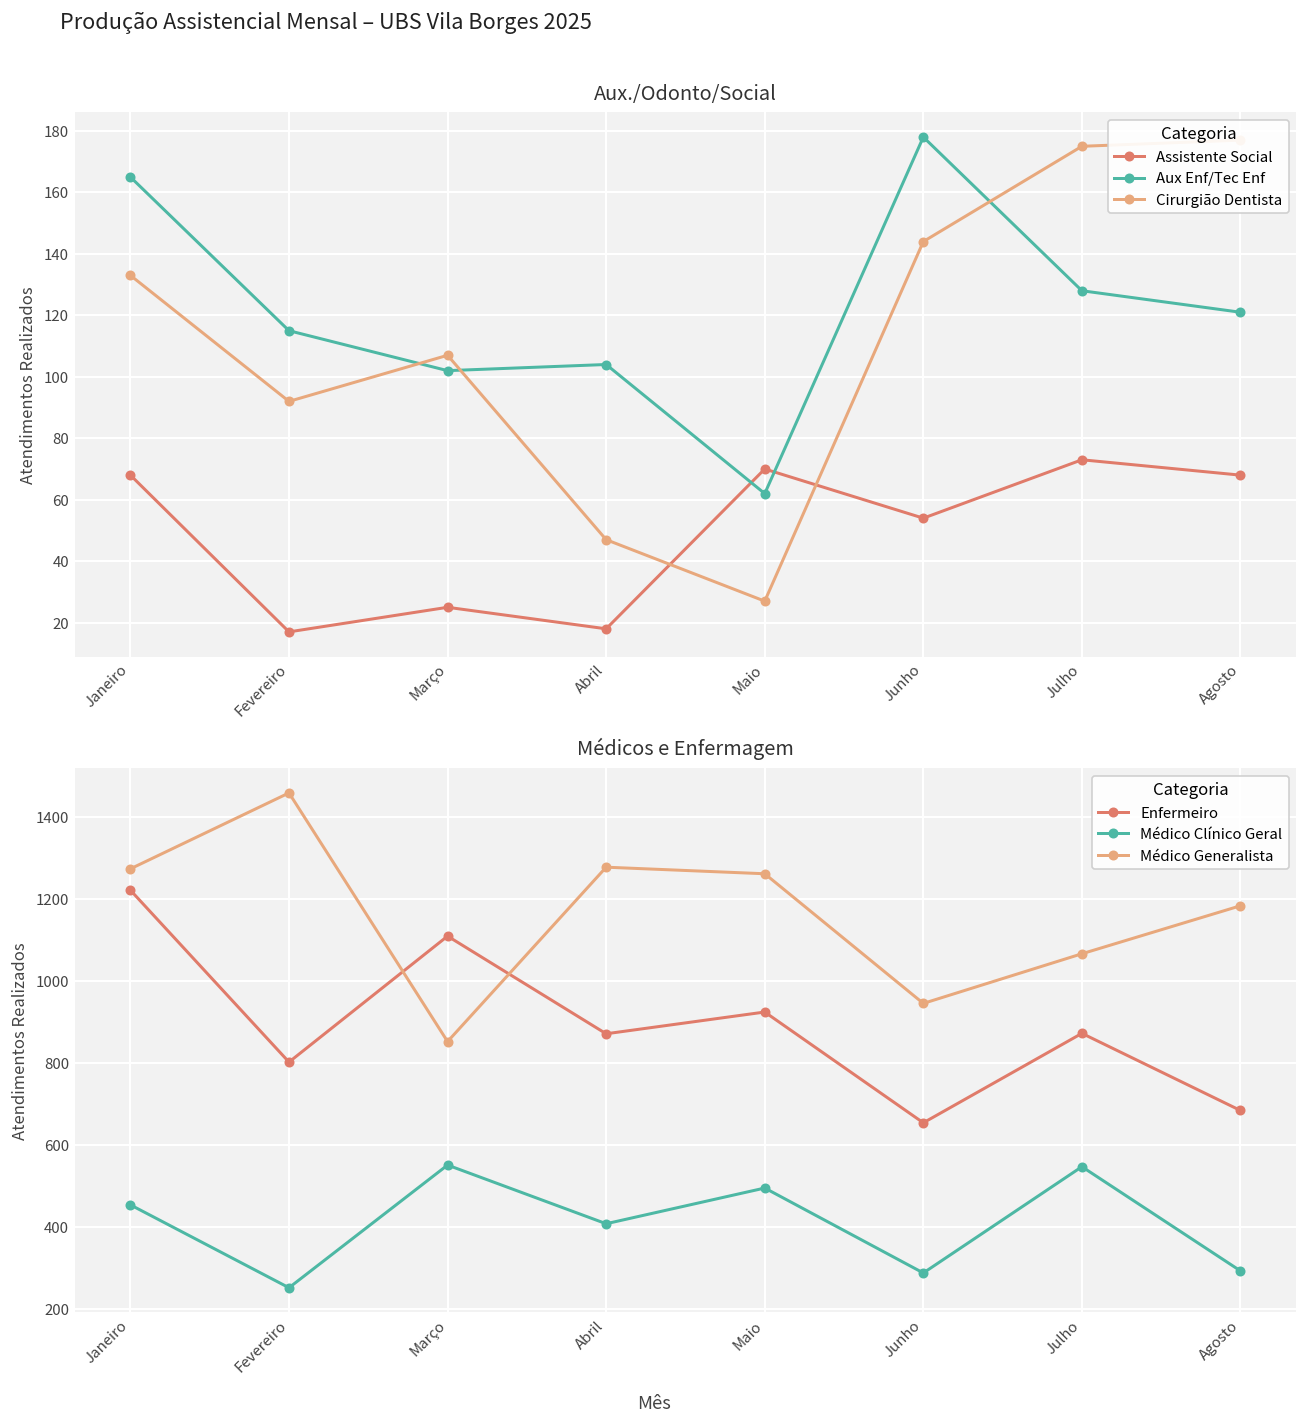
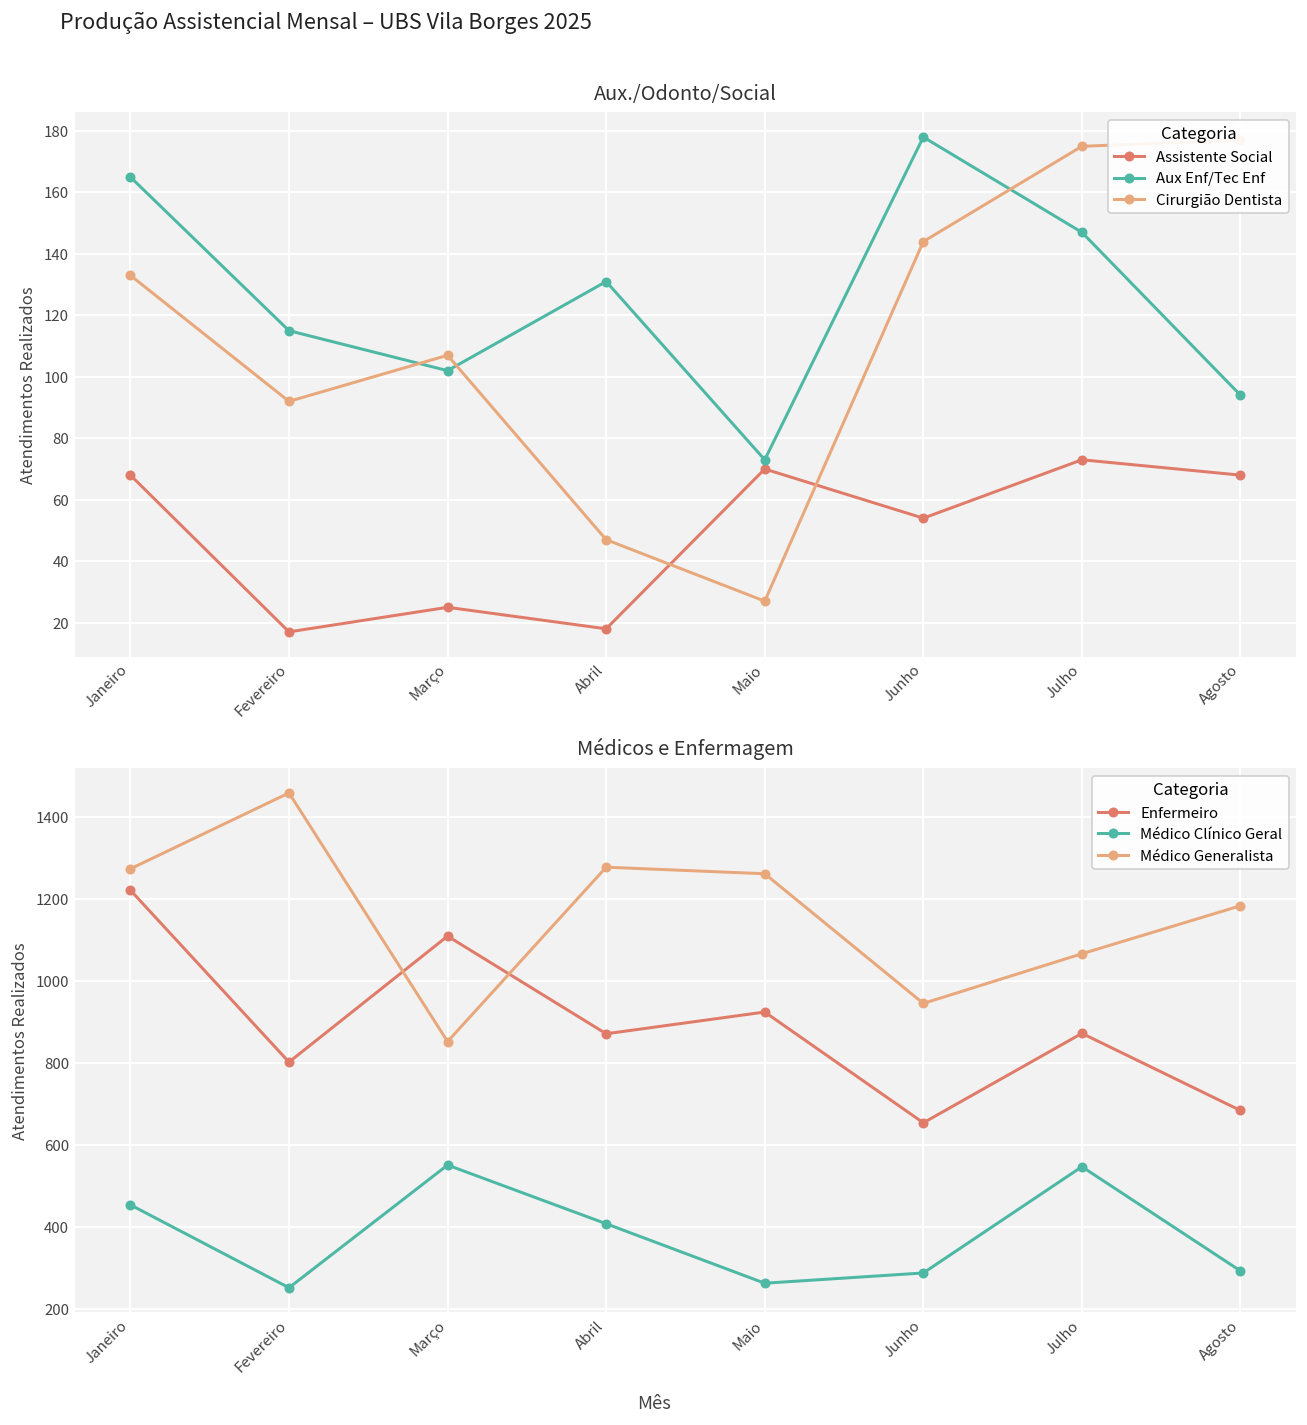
Aux./Odonto/Social, Aux Enf/Tec Enf, Abril: 104 -> 131
Aux./Odonto/Social, Aux Enf/Tec Enf, Maio: 62 -> 73
Aux./Odonto/Social, Aux Enf/Tec Enf, Julho: 128 -> 147
Aux./Odonto/Social, Aux Enf/Tec Enf, Agosto: 121 -> 94
Médicos e Enfermagem, Médico Clínico Geral, Maio: 500 -> 260
